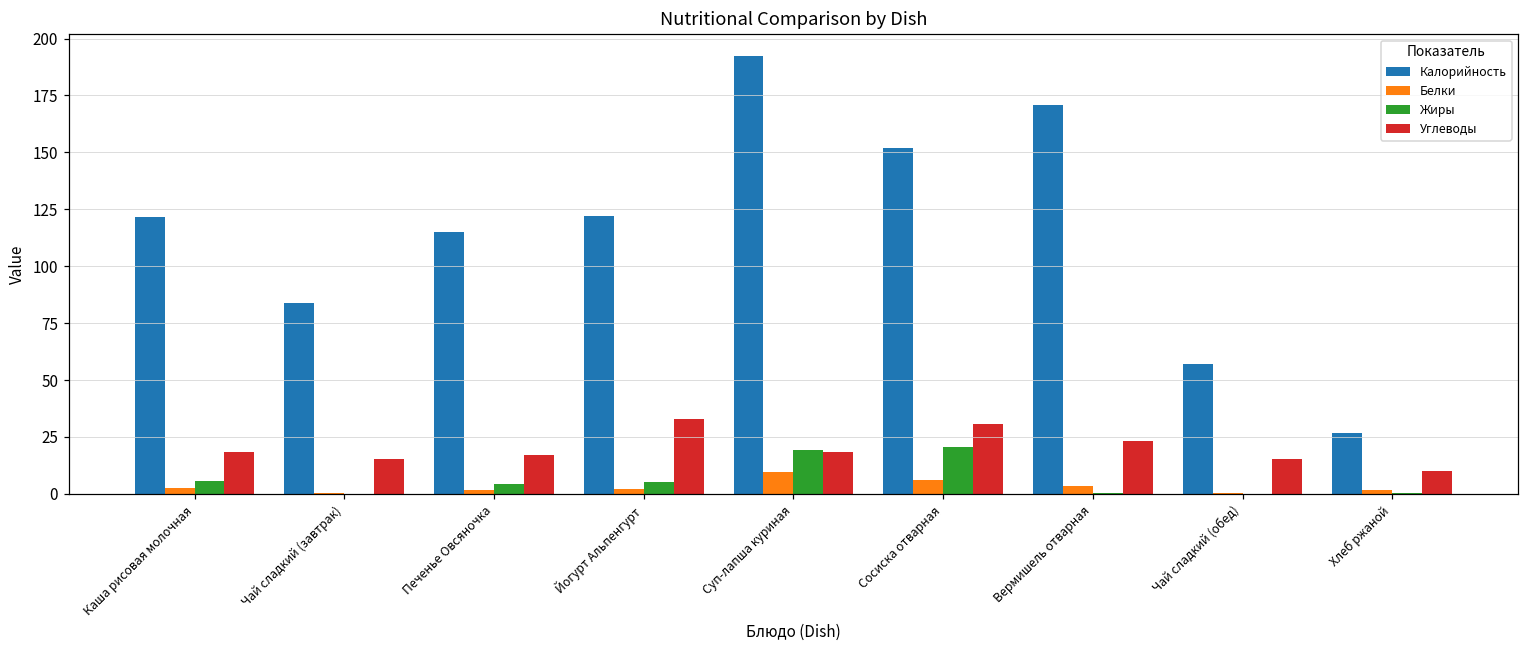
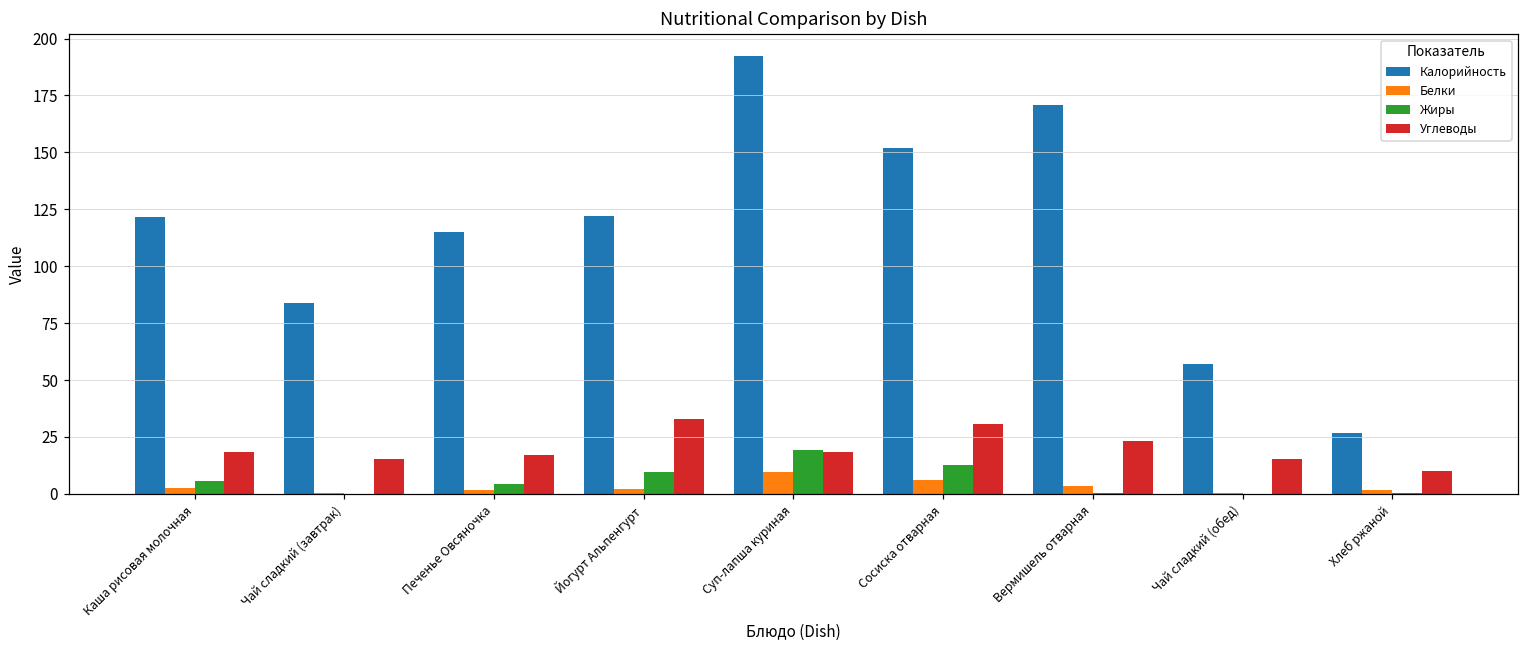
Жиры, Йогурт Альпенгурт: 5 -> 10
Жиры, Сосиска отварная: 21 -> 13
